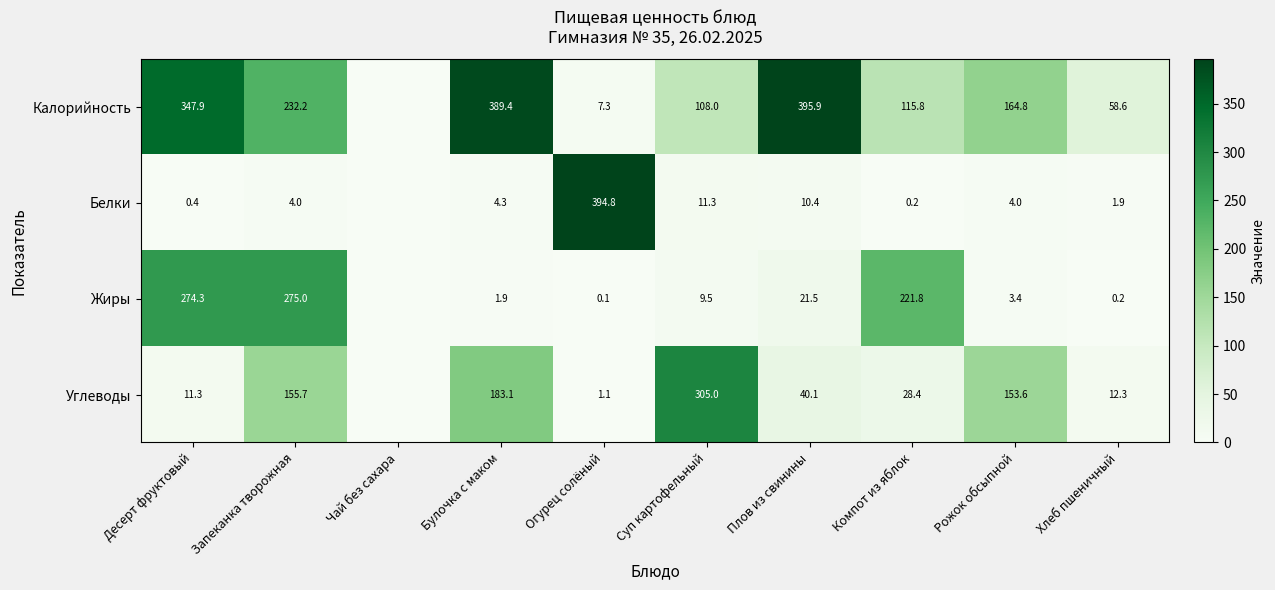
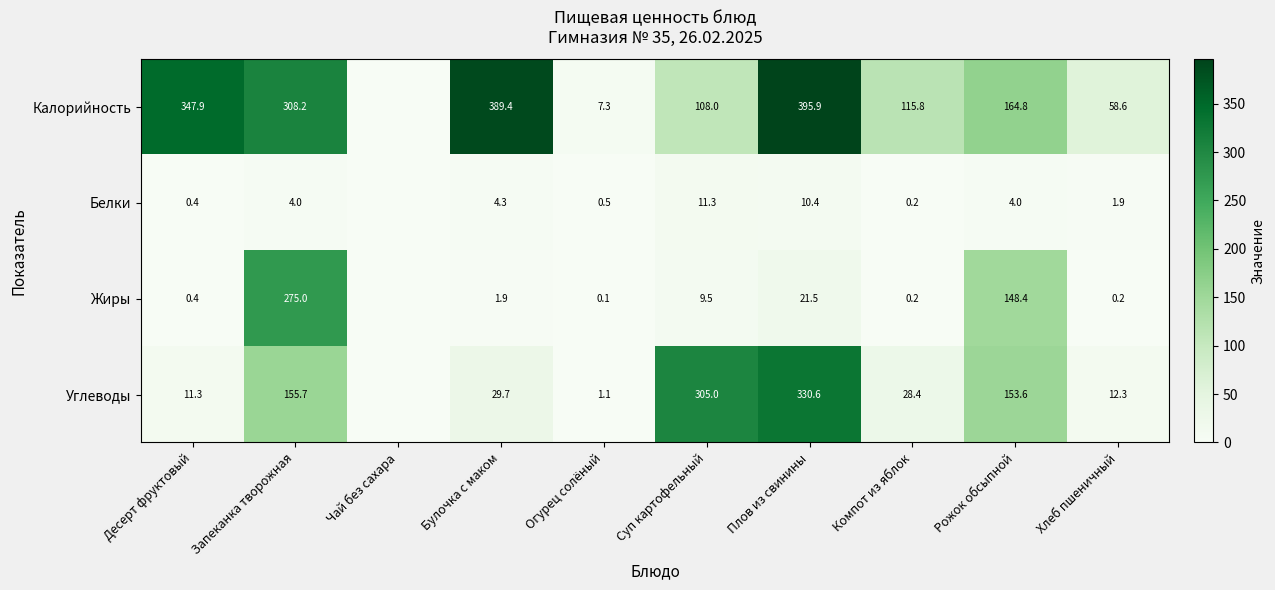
Калорийность, Запеканка творожная: 232.2 -> 308.2
Белки, Огурец солёный: 394.8 -> 0.5
Жиры, Десерт фруктовый: 274.3 -> 0.4
Жиры, Компот из яблок: 221.8 -> 0.2
Жиры, Рожок обсыпной: 3.4 -> 148.4
Углеводы, Булочка с маком: 183.1 -> 29.7
Углеводы, Плов из свинины: 40.1 -> 330.6
